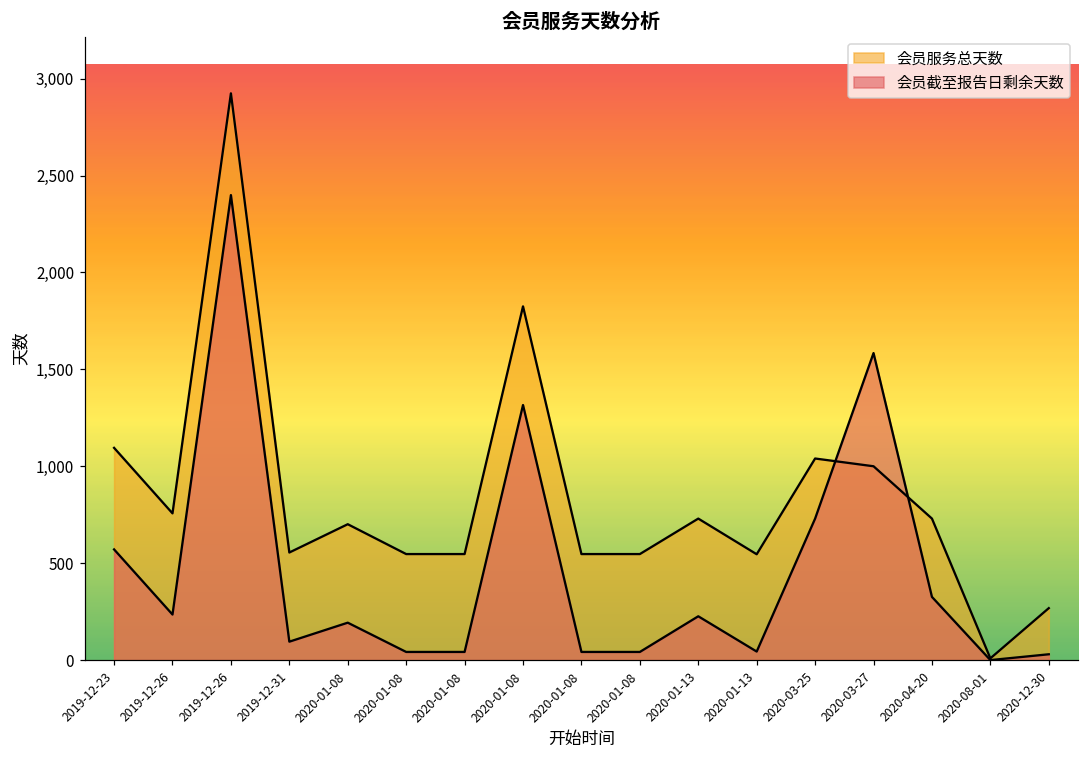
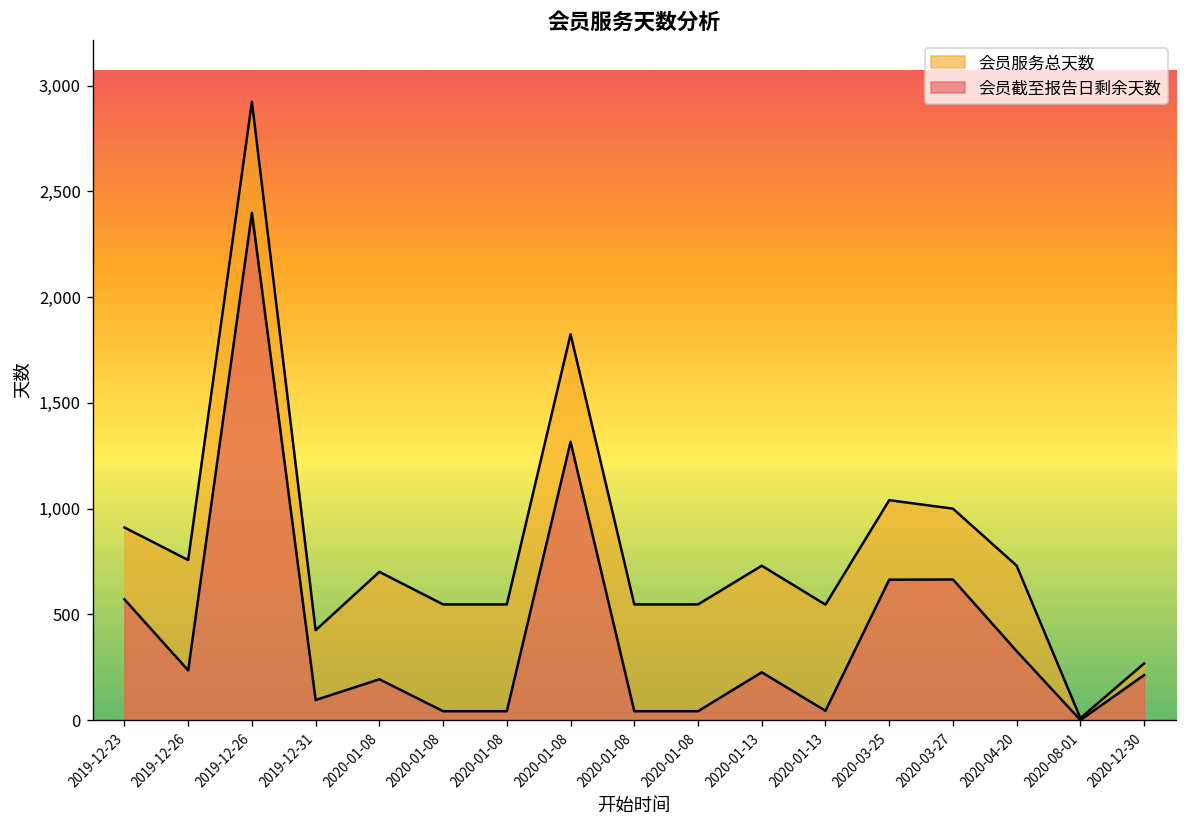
会员服务总天数, 2019-12-23: 1,100 -> 910
会员服务总天数, 2019-12-31: 560 -> 430
会员截至报告日剩余天数, 2020-03-25: 730 -> 660
会员截至报告日剩余天数, 2020-03-27: 1,580 -> 670
会员截至报告日剩余天数, 2020-12-30: 30 -> 210
